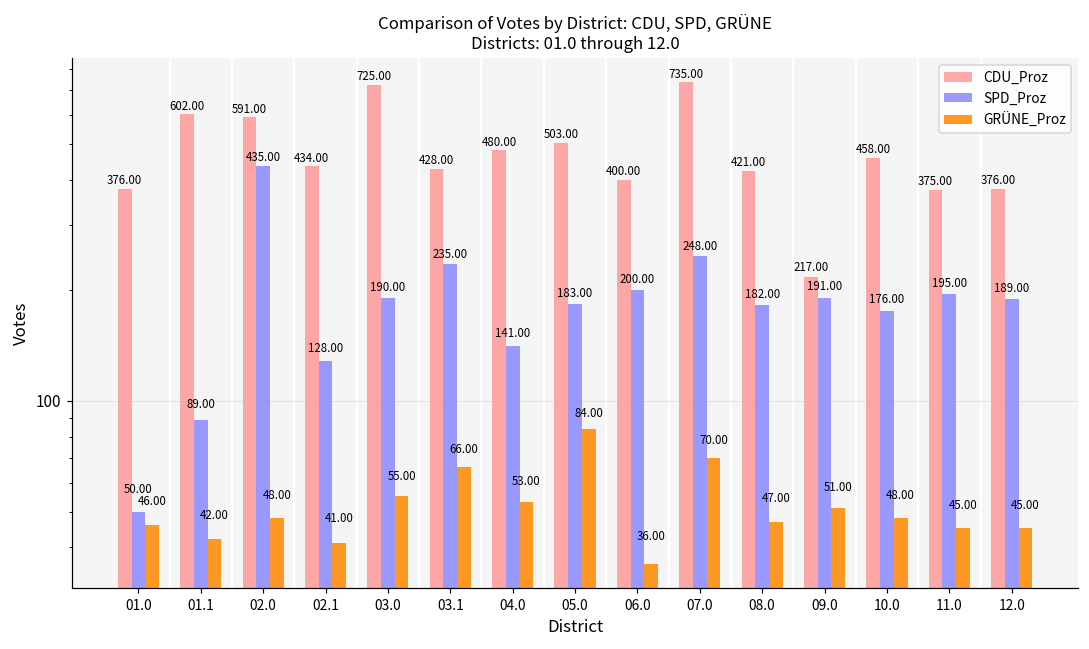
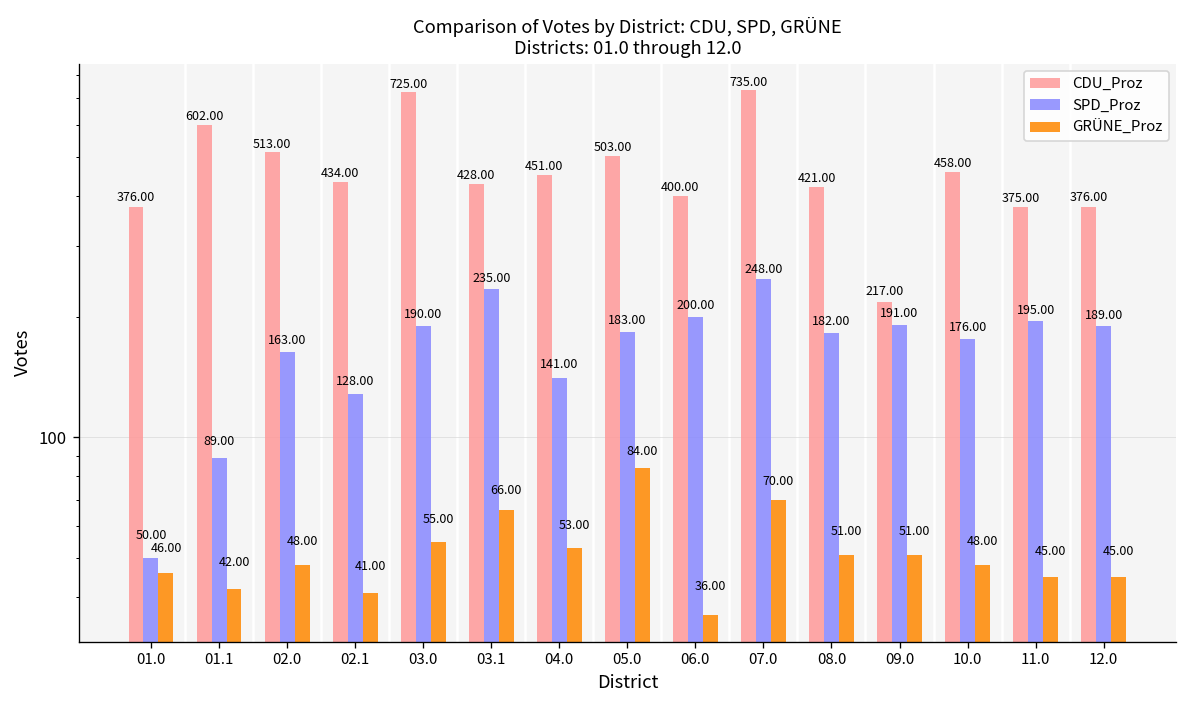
CDU_Proz, 02.0: 591.00 -> 513.00
SPD_Proz, 02.0: 435.00 -> 163.00
CDU_Proz, 04.0: 480.00 -> 451.00
GRÜNE_Proz, 08.0: 47.00 -> 51.00
